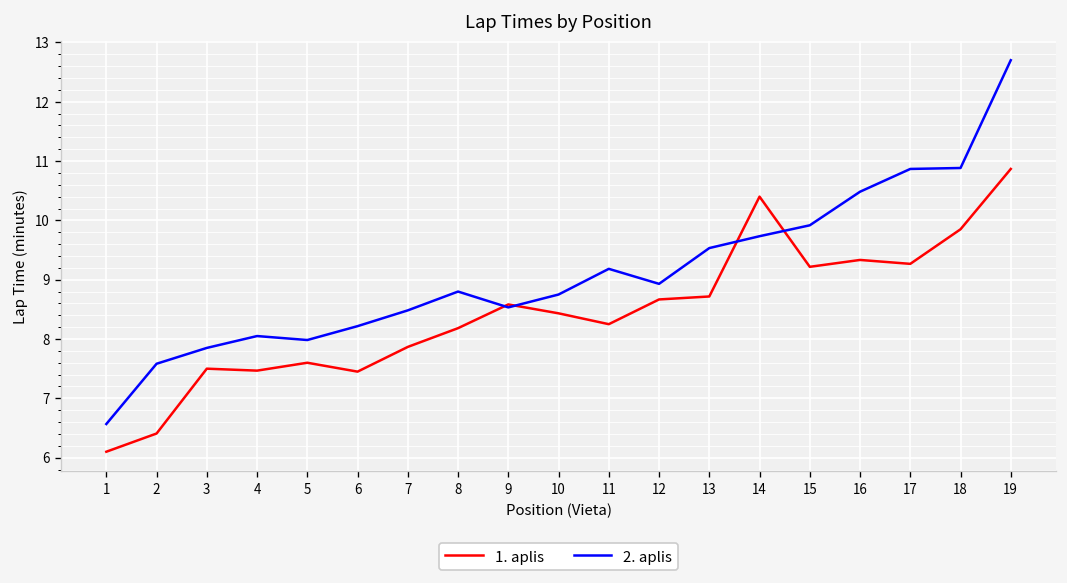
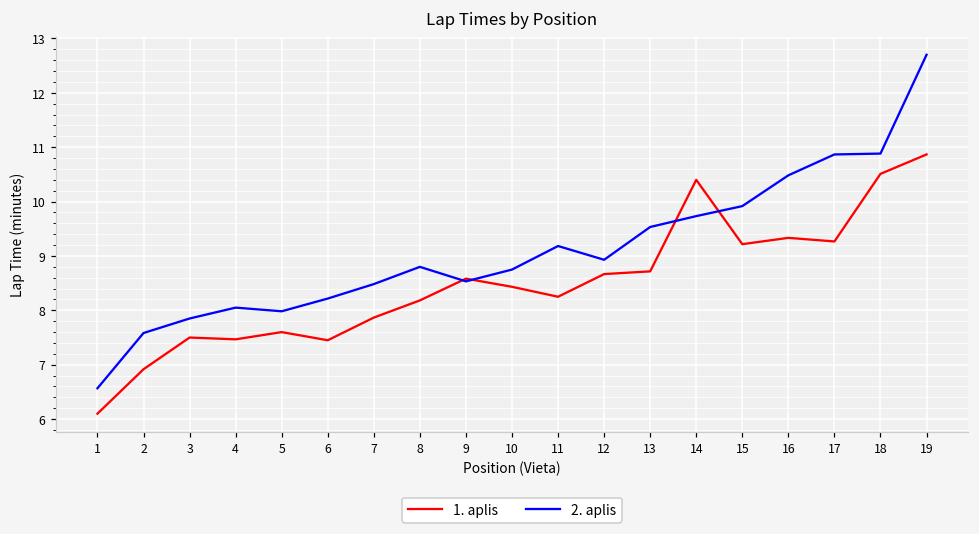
1. aplis, 2: 6.4 -> 6.9
1. aplis, 18: 9.9 -> 10.5
